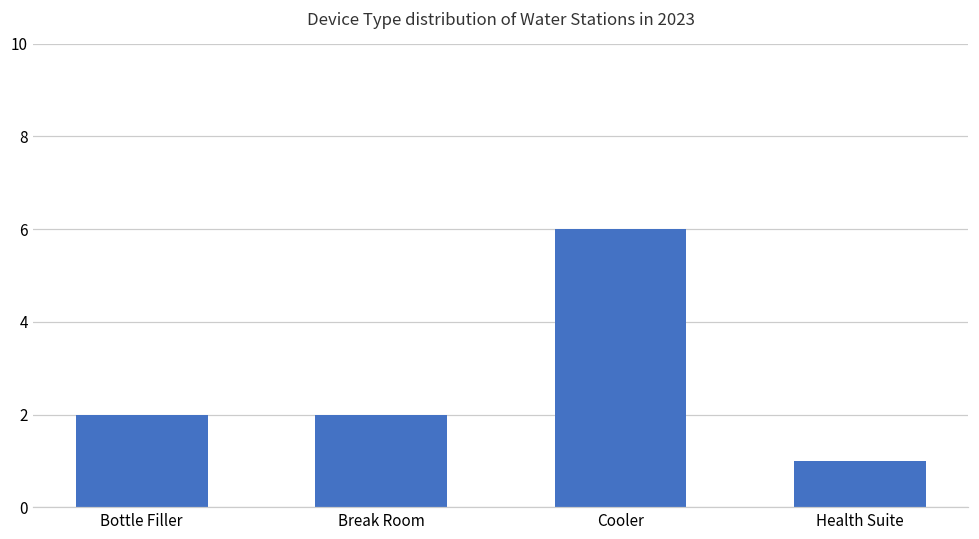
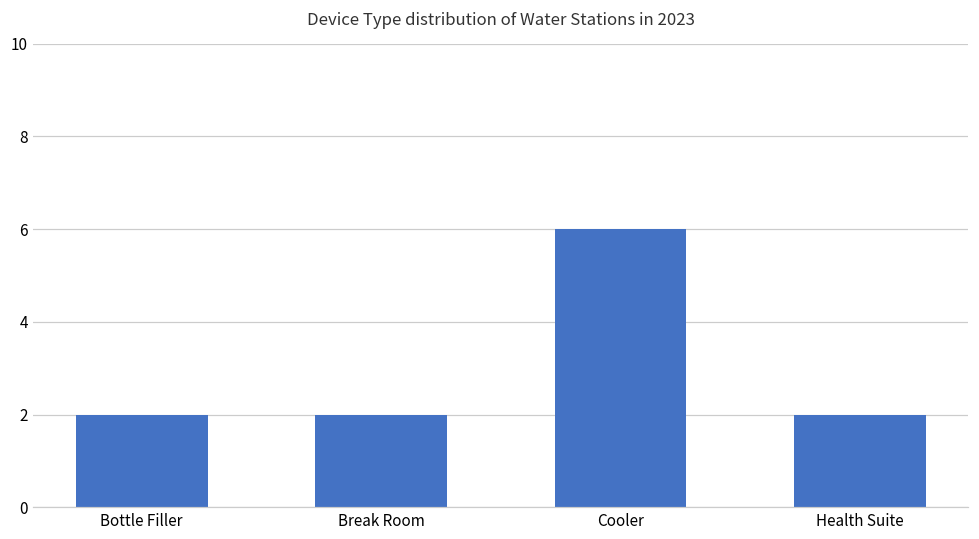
Health Suite: 1 -> 2
